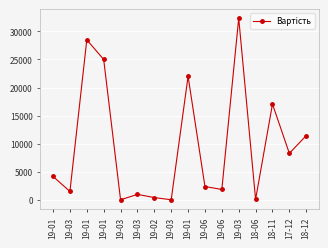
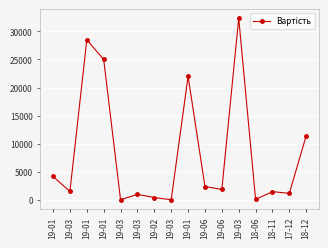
18-11: 17000 -> 2000
17-12: 8000 -> 1000
